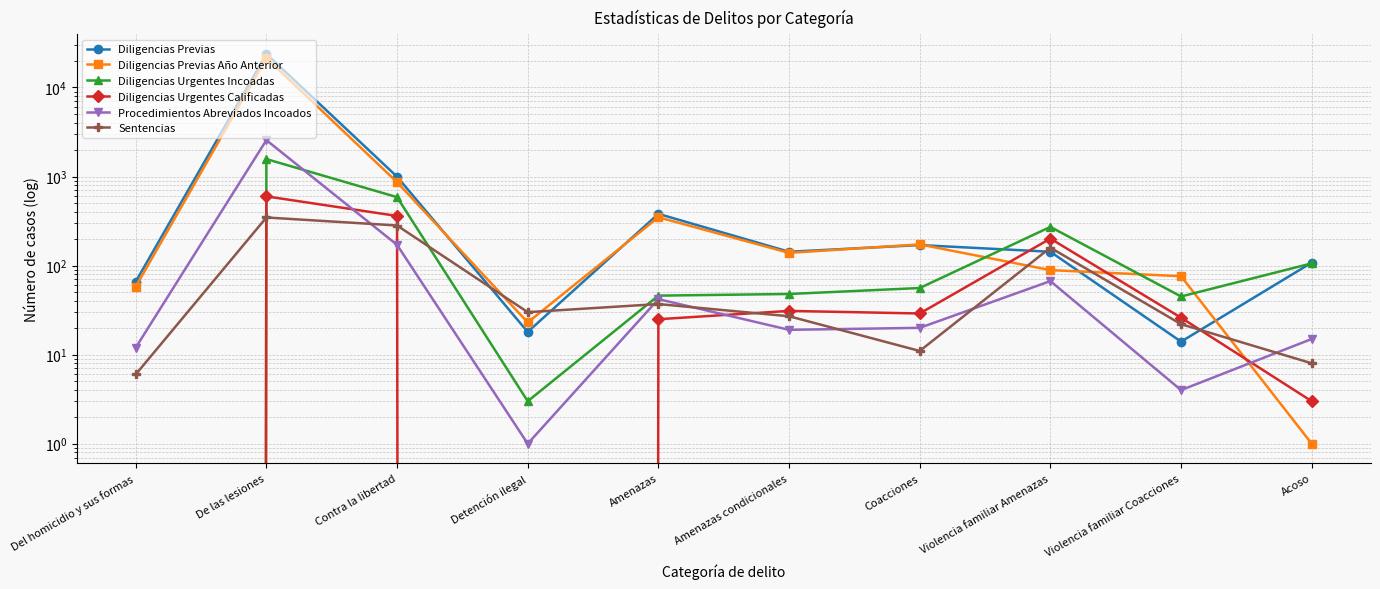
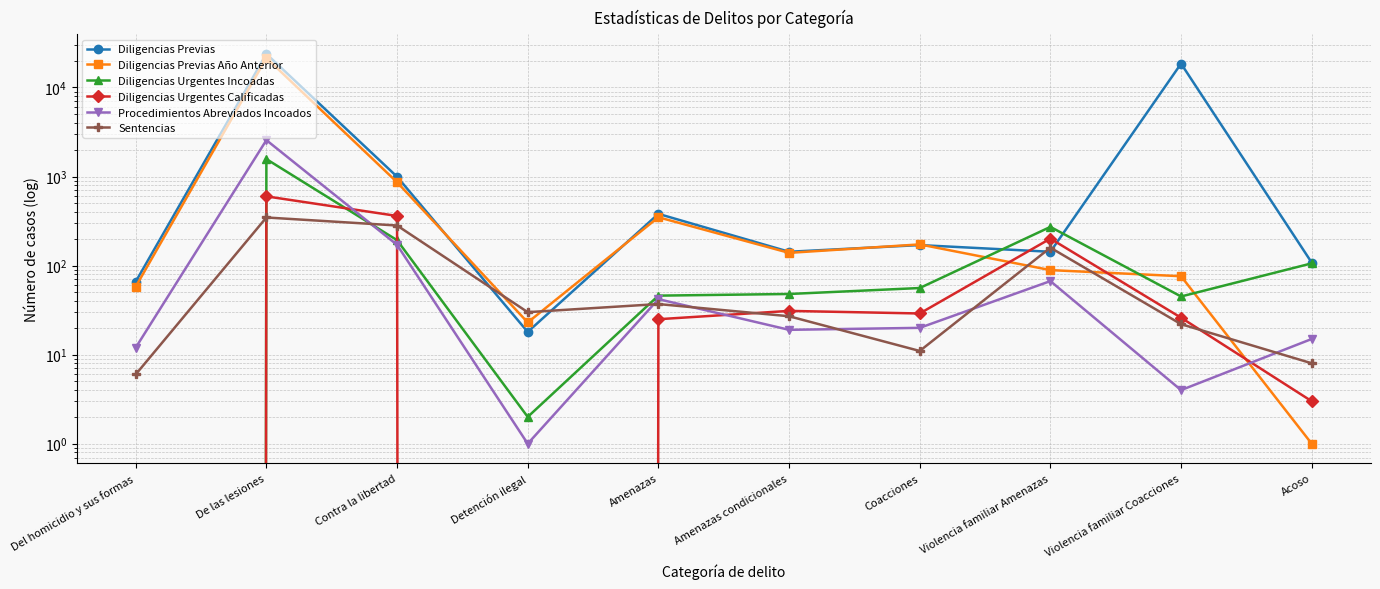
Diligencias Urgentes Incoadas, Contra la libertad: 600 -> 190
Diligencias Urgentes Incoadas, Detención ilegal: 3 -> 2
Diligencias Previas, Violencia familiar Coacciones: 14 -> 19000
